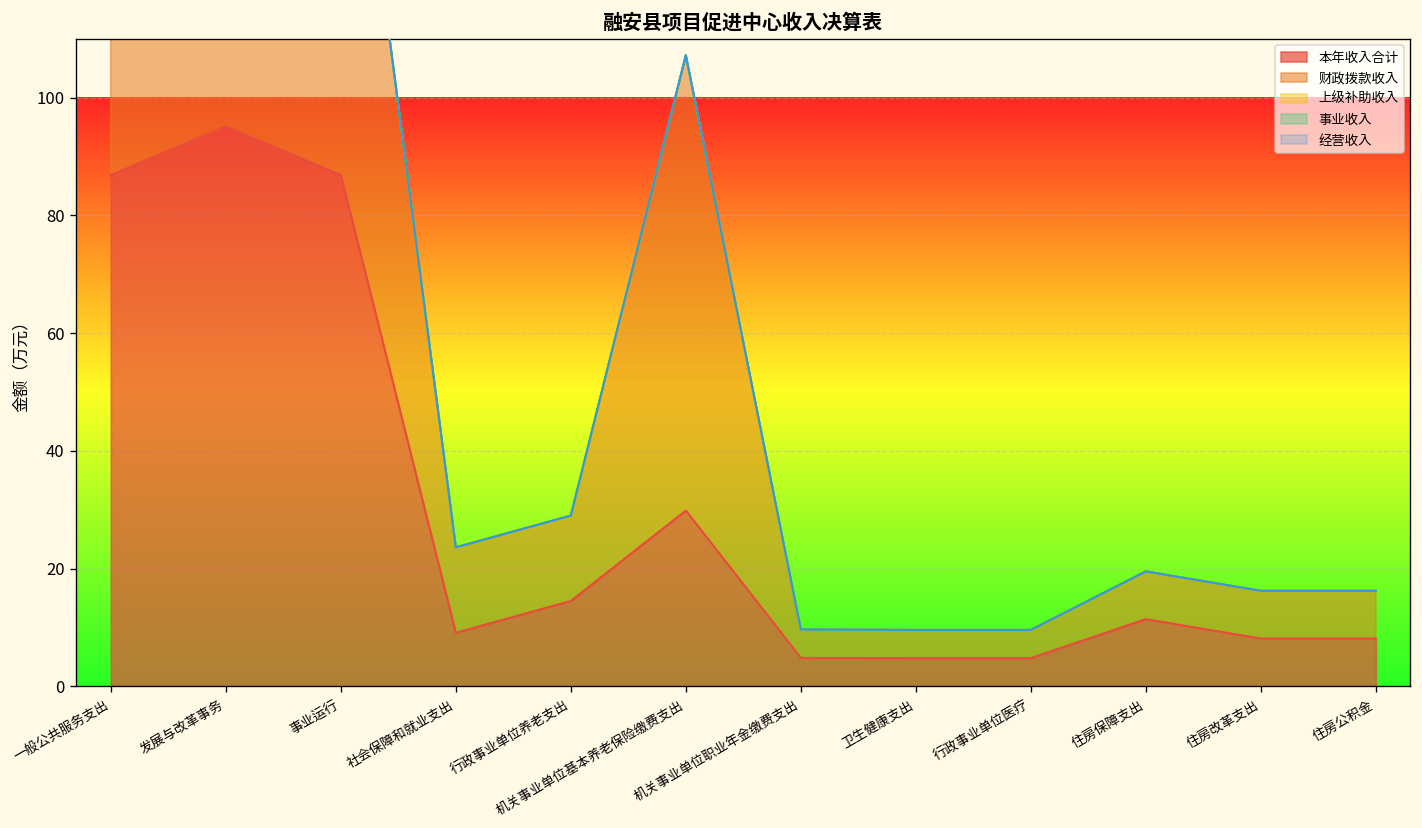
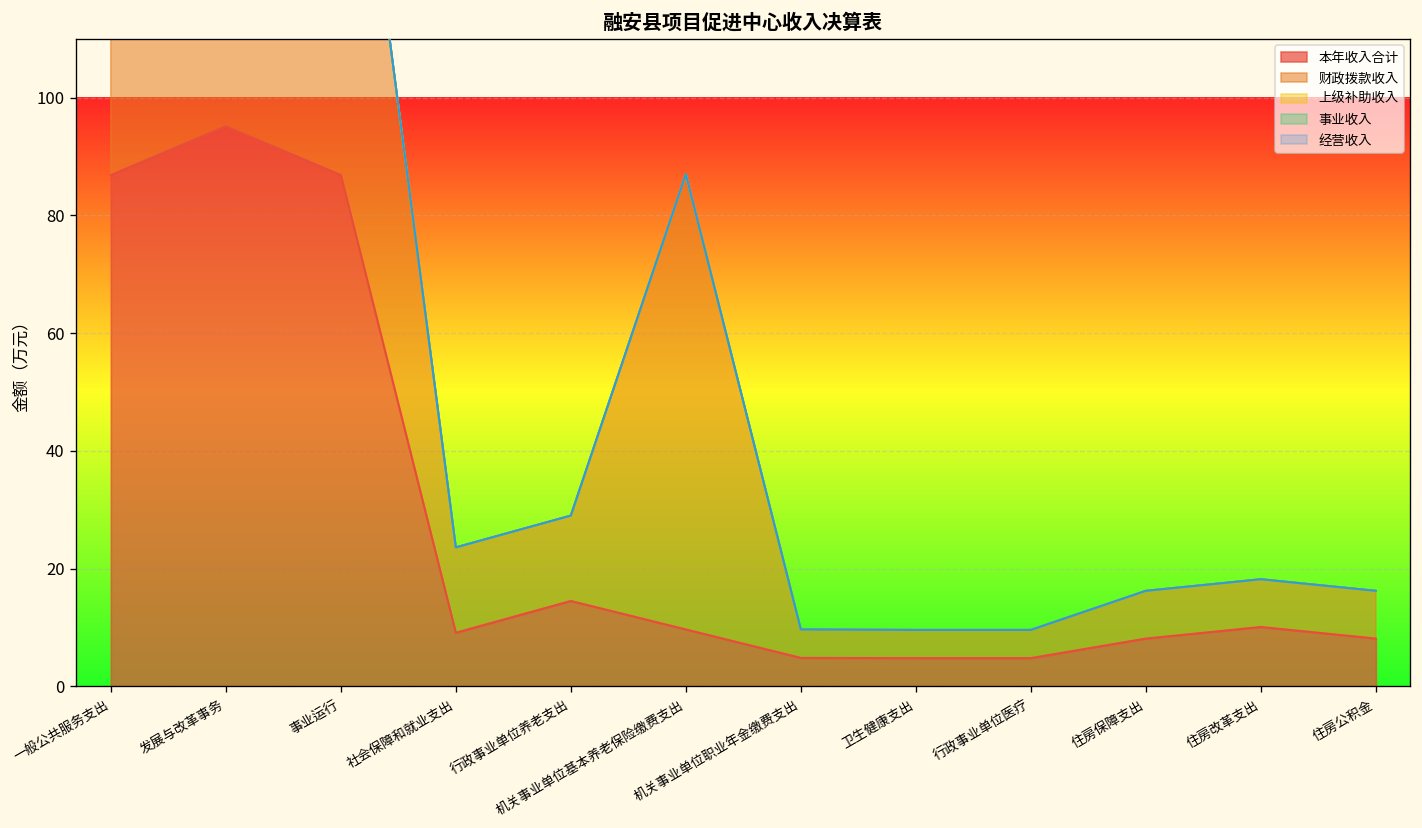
本年收入合计, 机关事业单位基本养老保险缴费支出: 30 -> 10
本年收入合计, 住房保障支出: 11 -> 8
本年收入合计, 住房改革支出: 8 -> 10
